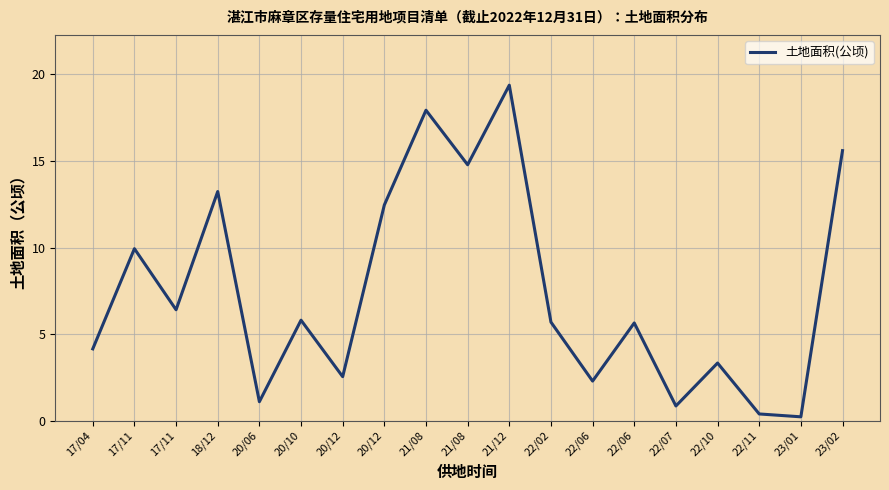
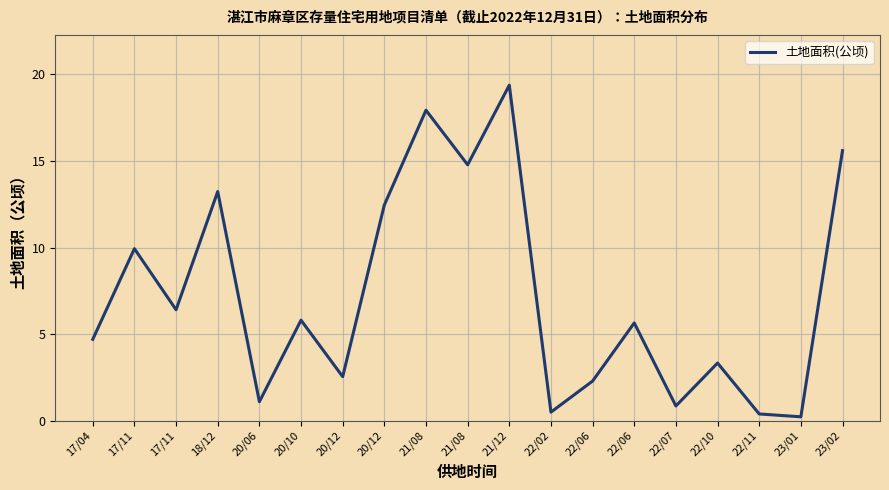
17/04: 4.1 -> 4.7
22/02: 5.7 -> 0.5
